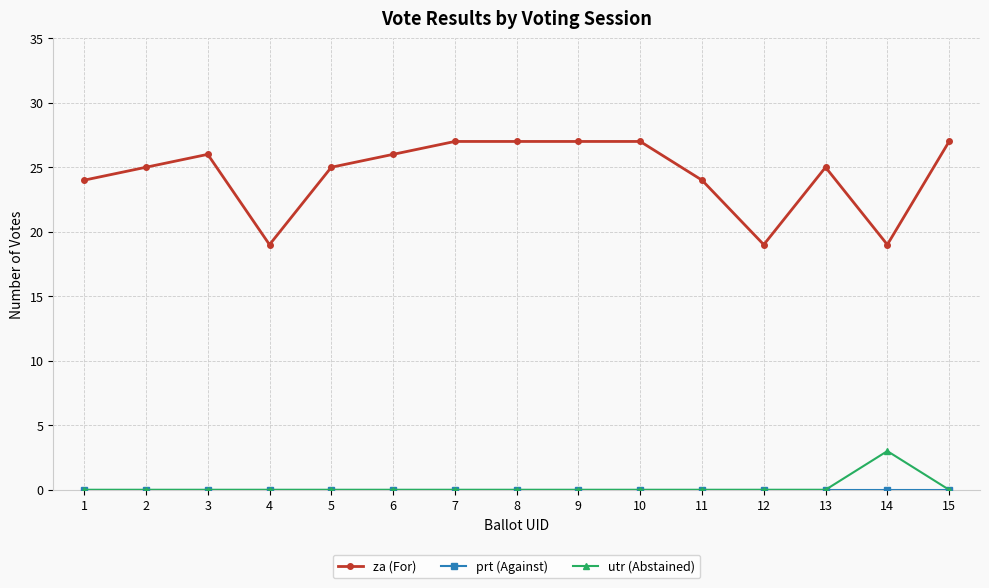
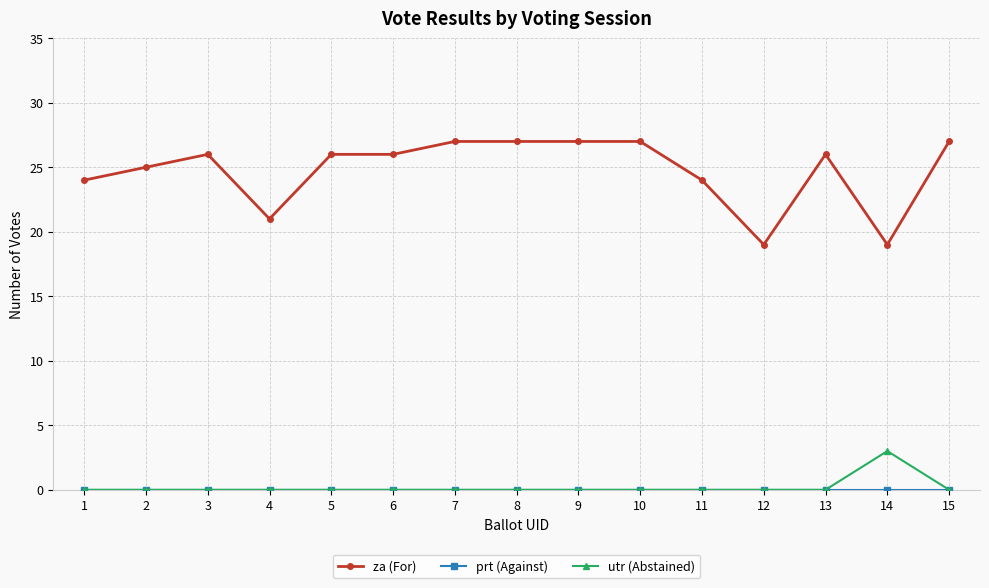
za (For), 4: 19 -> 21
za (For), 5: 25 -> 26
za (For), 13: 25 -> 26
